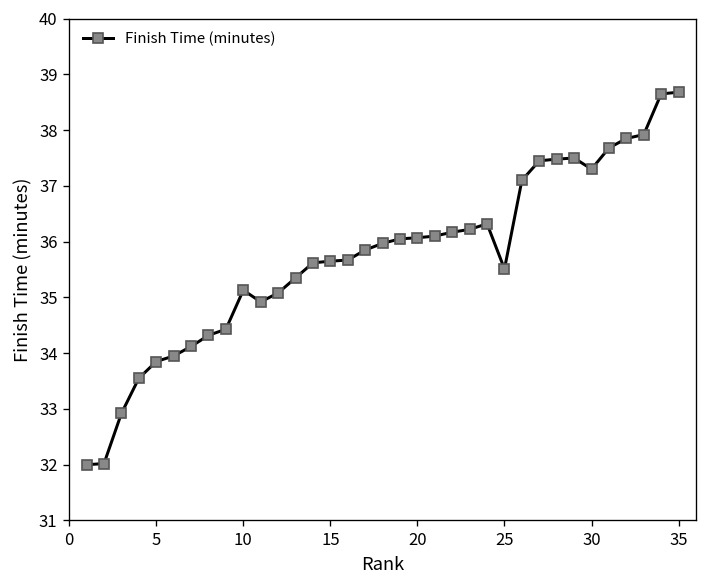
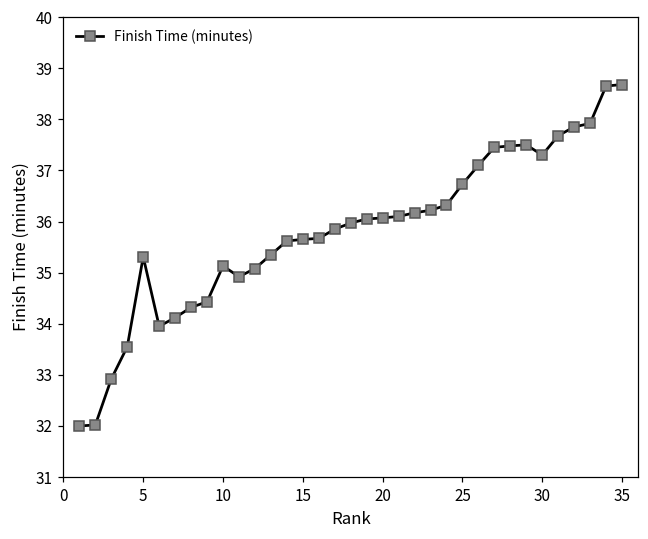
5: 33.9 -> 35.3
25: 35.5 -> 36.7
